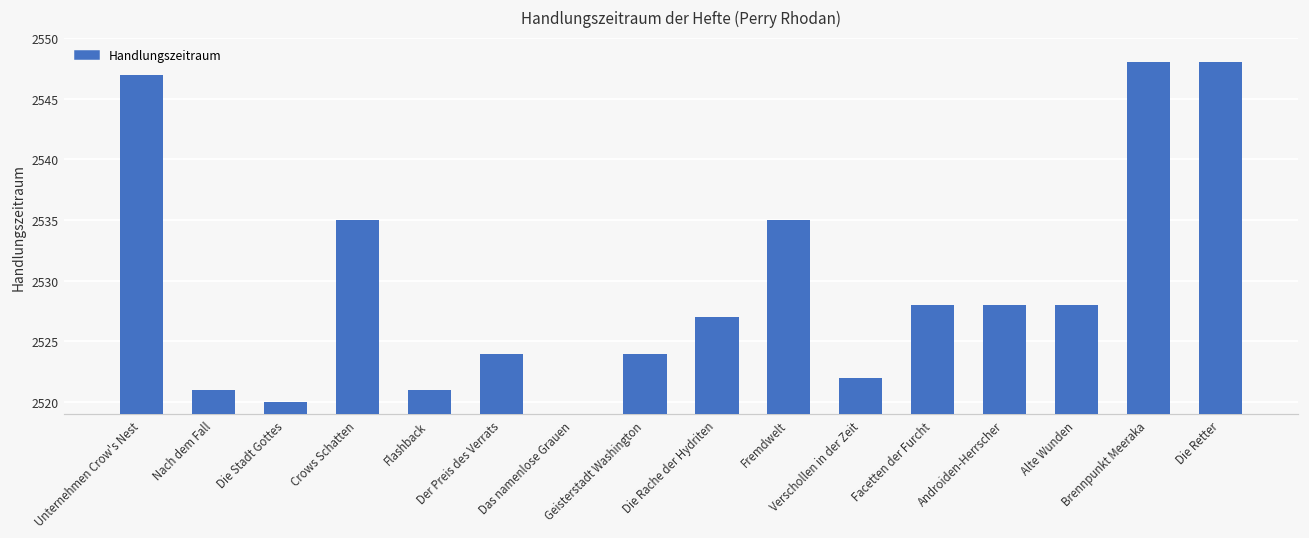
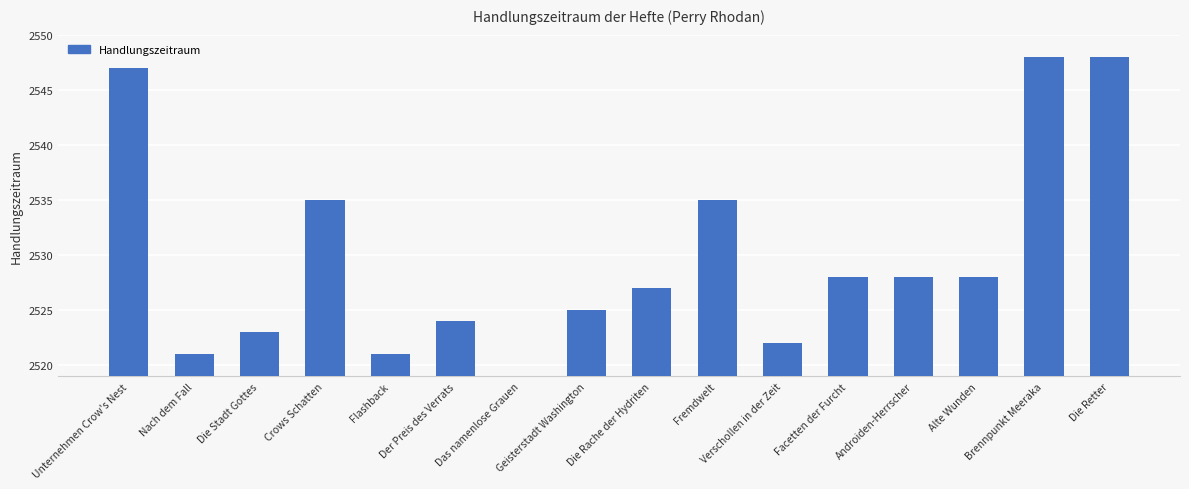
Die Stadt Gottes: 2520 -> 2523
Geisterstadt Washington: 2524 -> 2525
